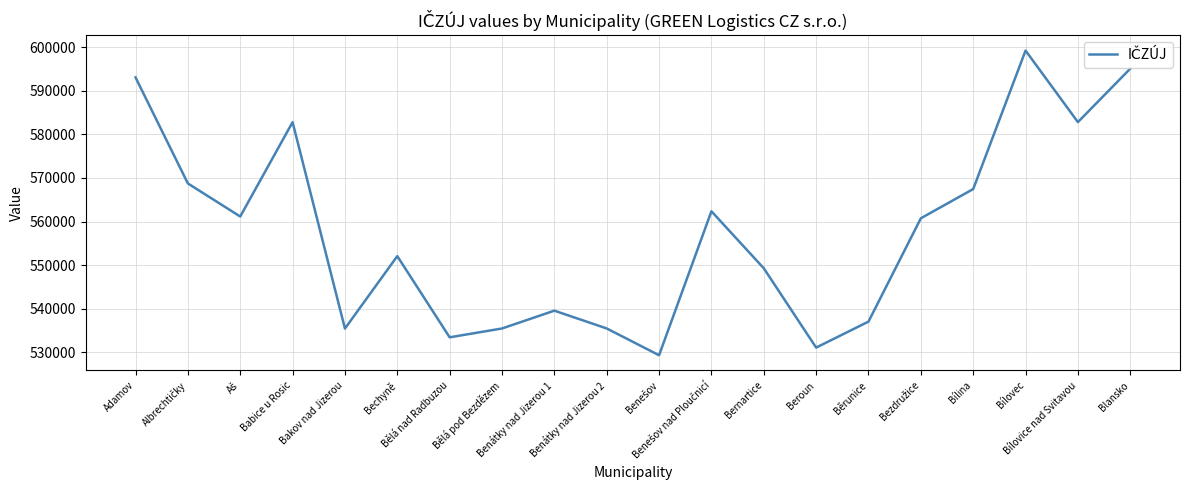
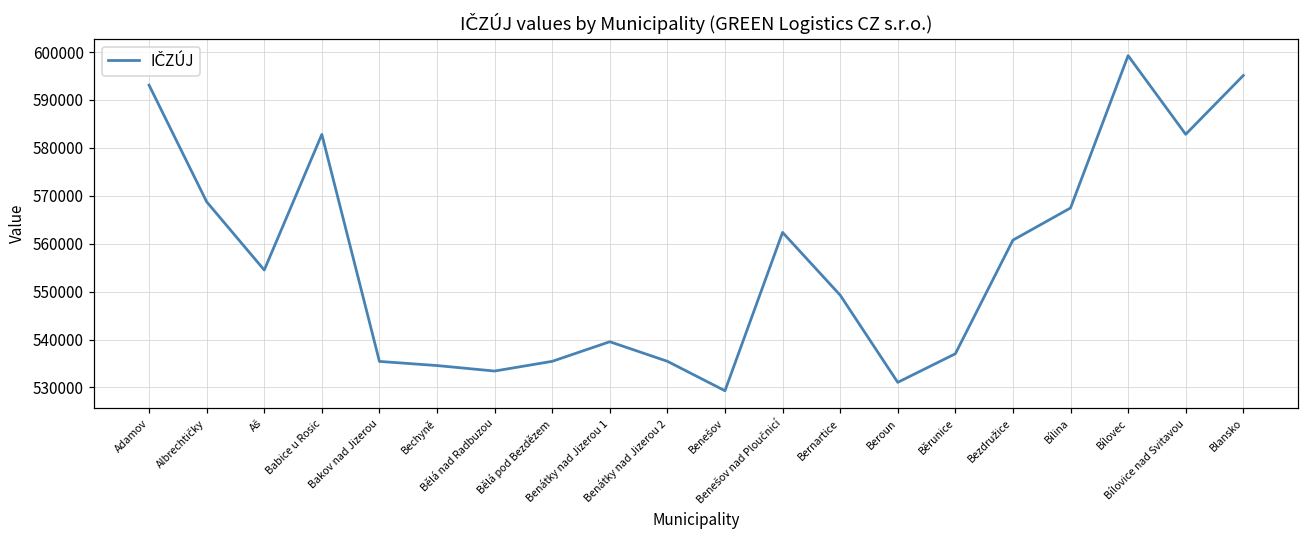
Aš: 561000 -> 554000
Bechyně: 552000 -> 535000
